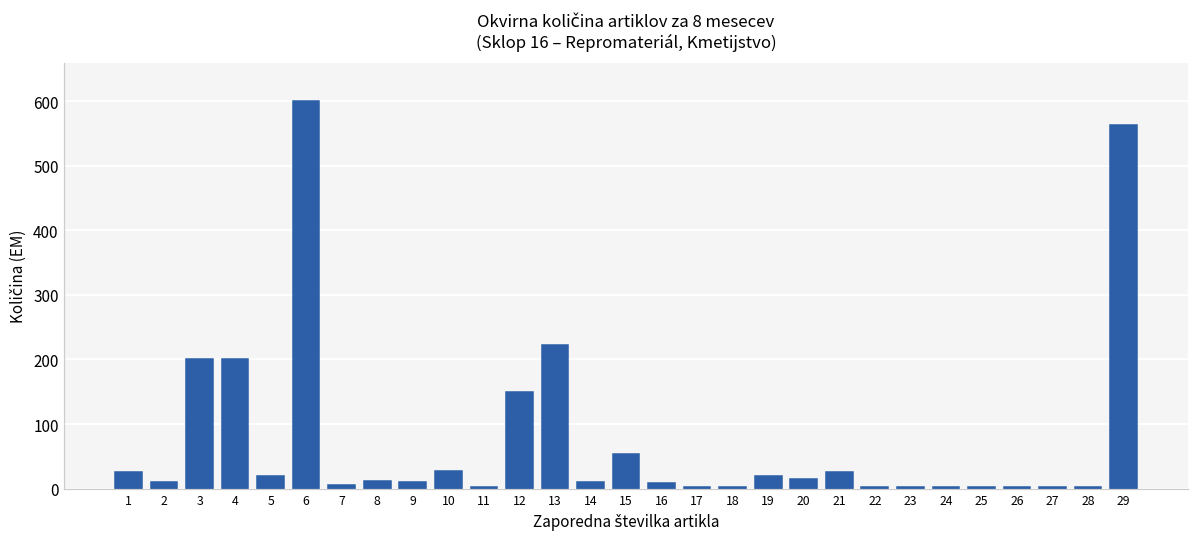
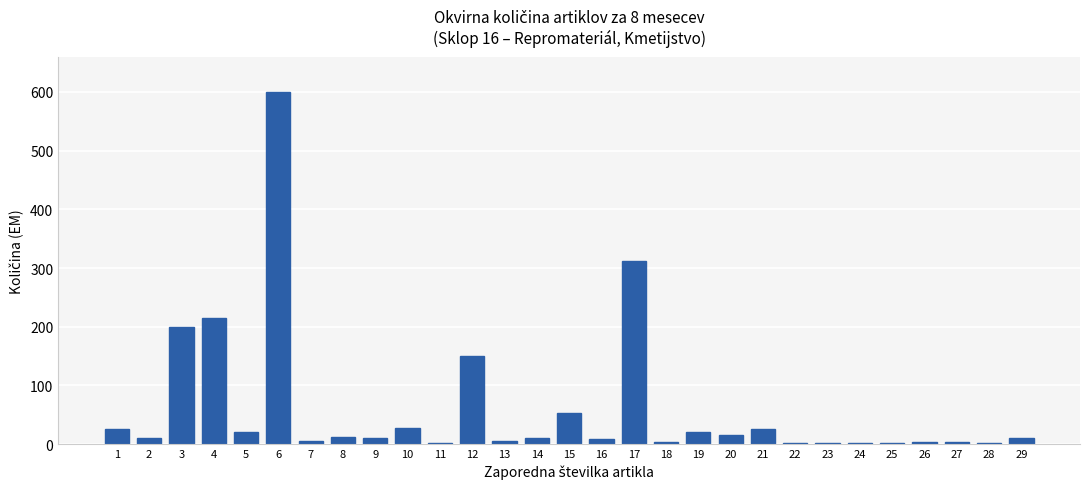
4: 200 -> 220
13: 220 -> 10
17: 0 -> 310
29: 560 -> 10
